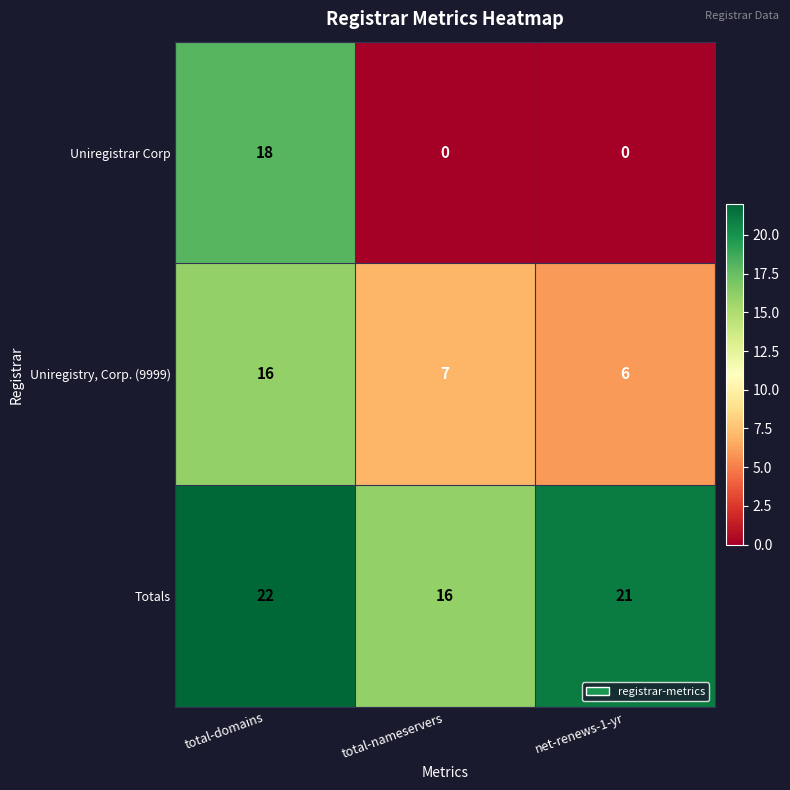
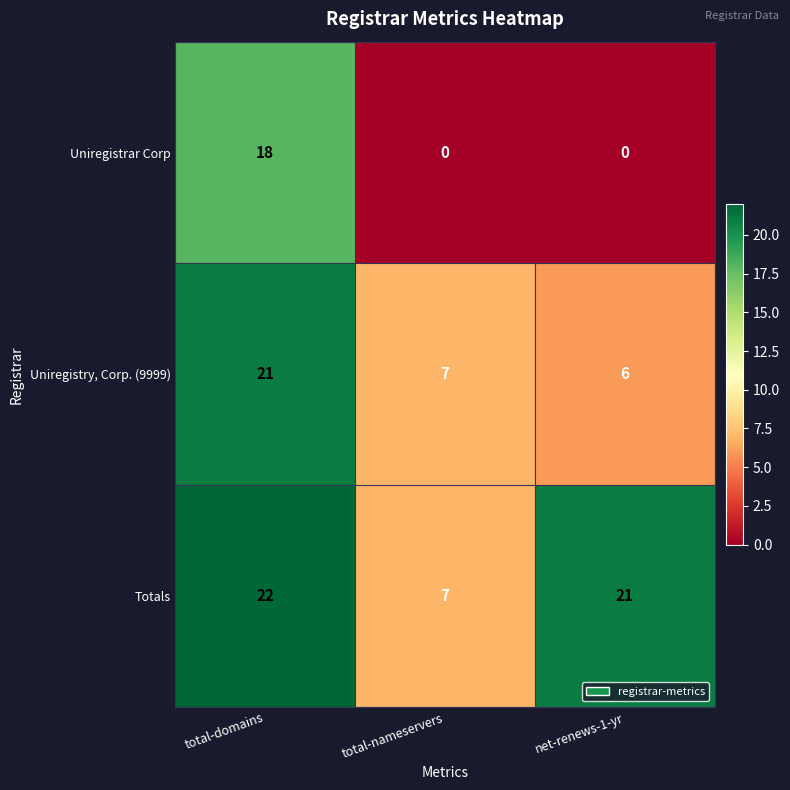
Uniregistry, Corp. (9999), total-domains: 16 -> 21
Totals, total-nameservers: 16 -> 7
